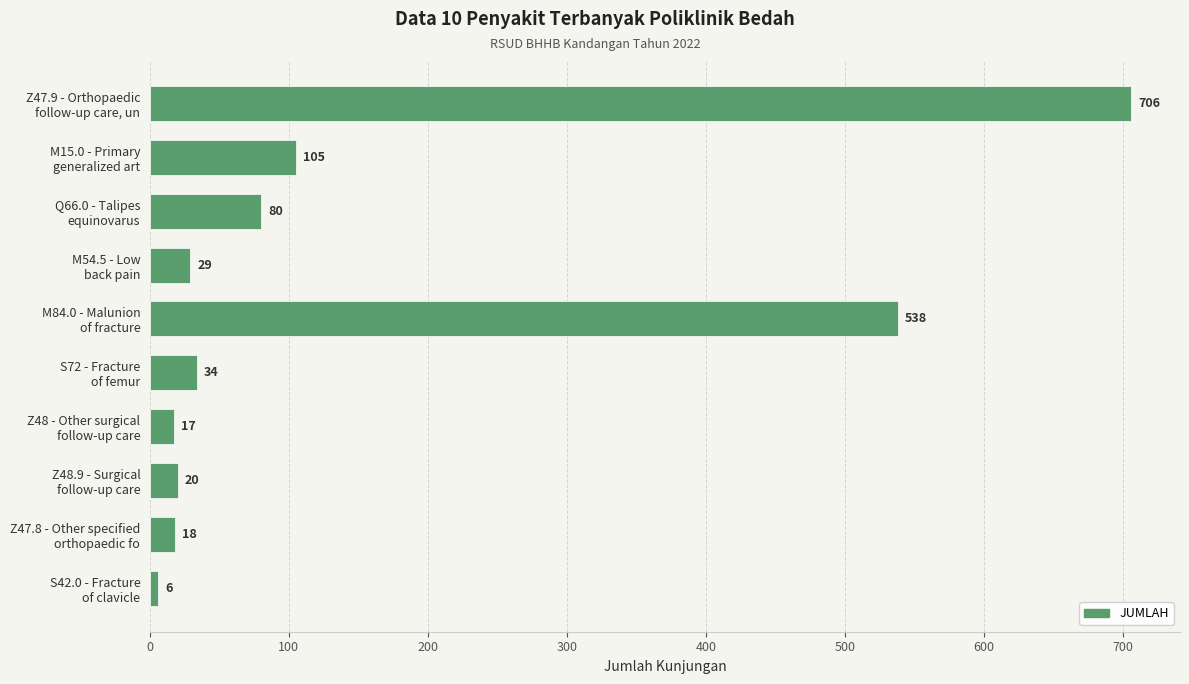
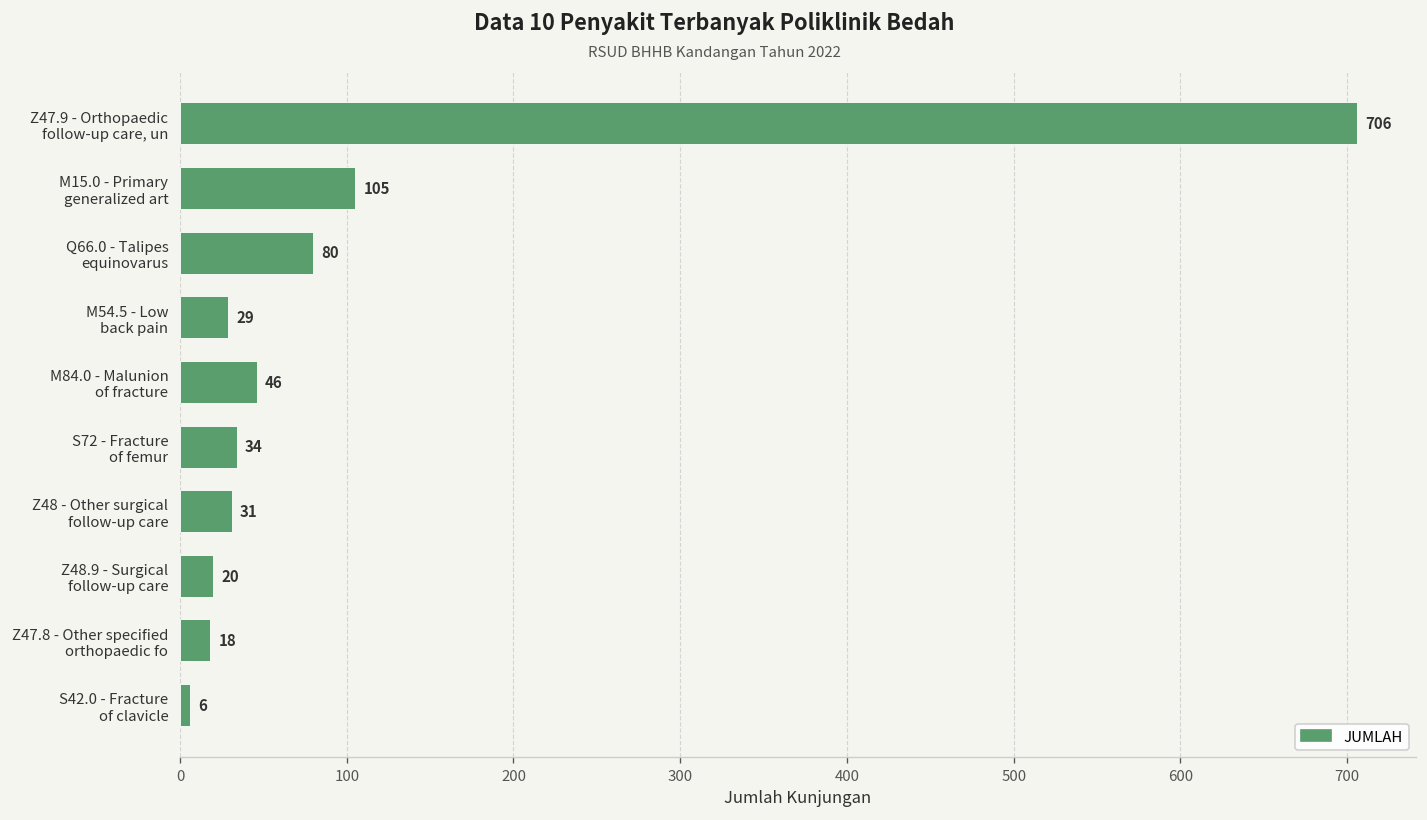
M84.0 - Malunion of fracture: 538 -> 46
Z48 - Other surgical follow-up care: 17 -> 31
